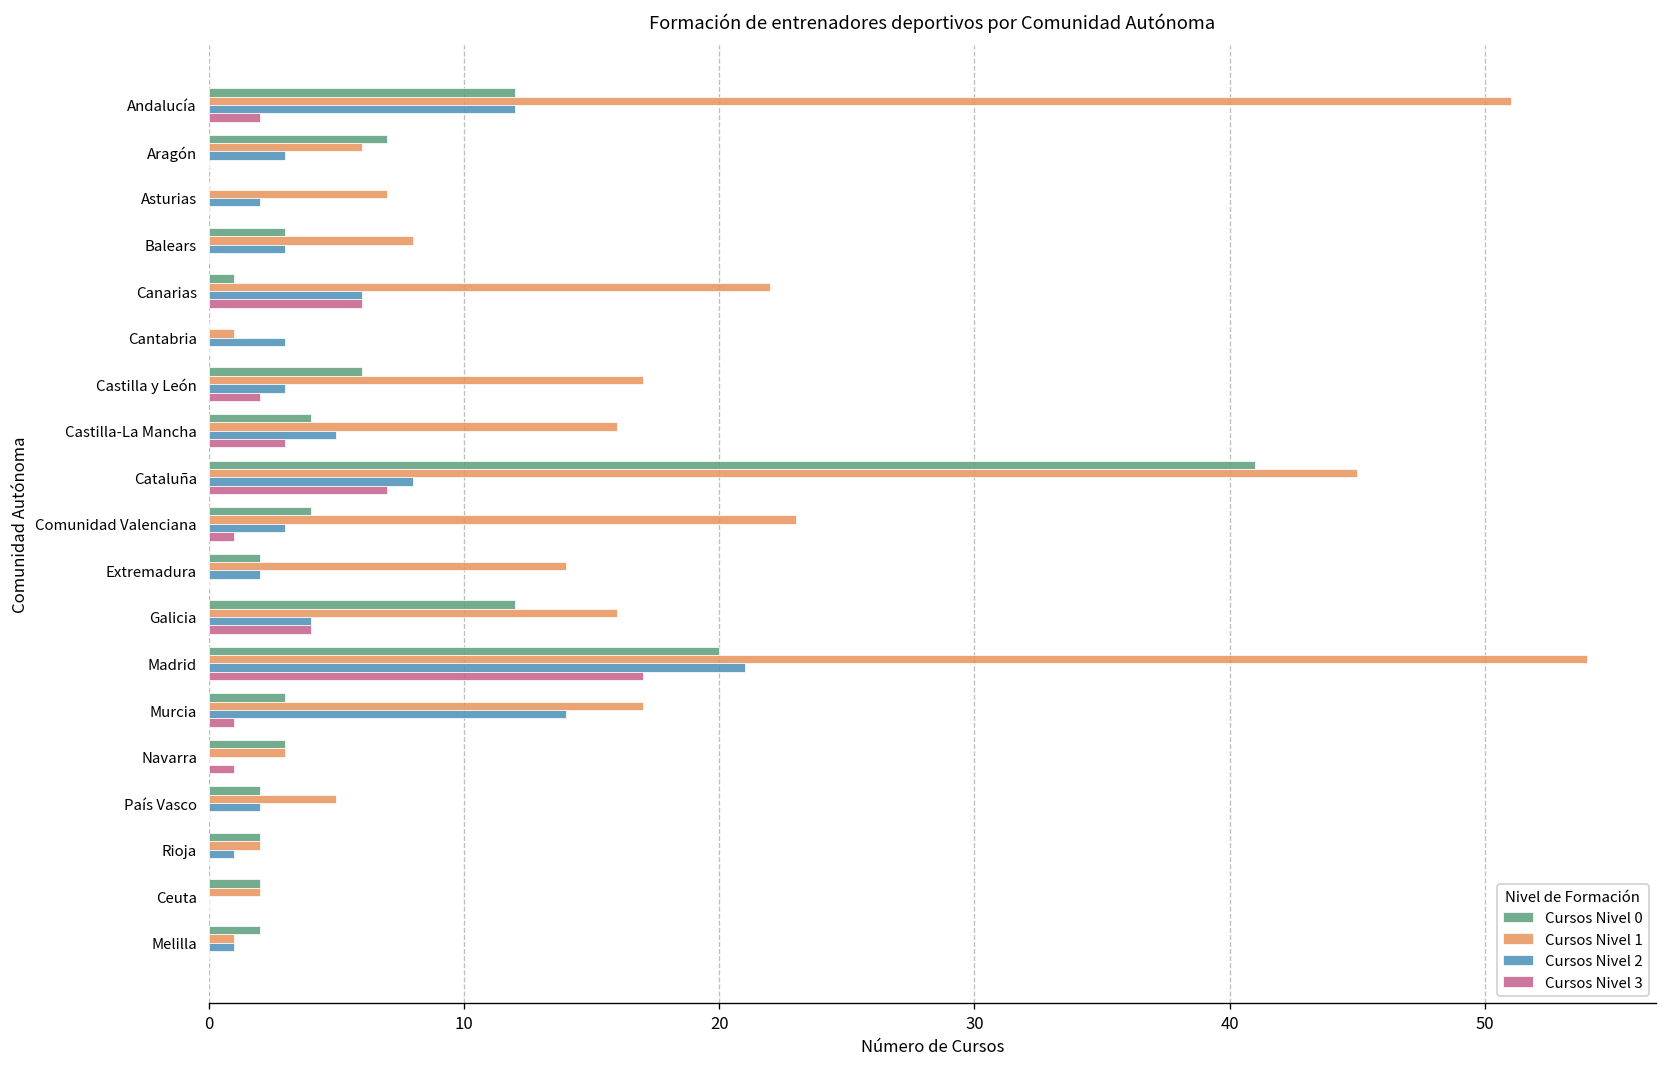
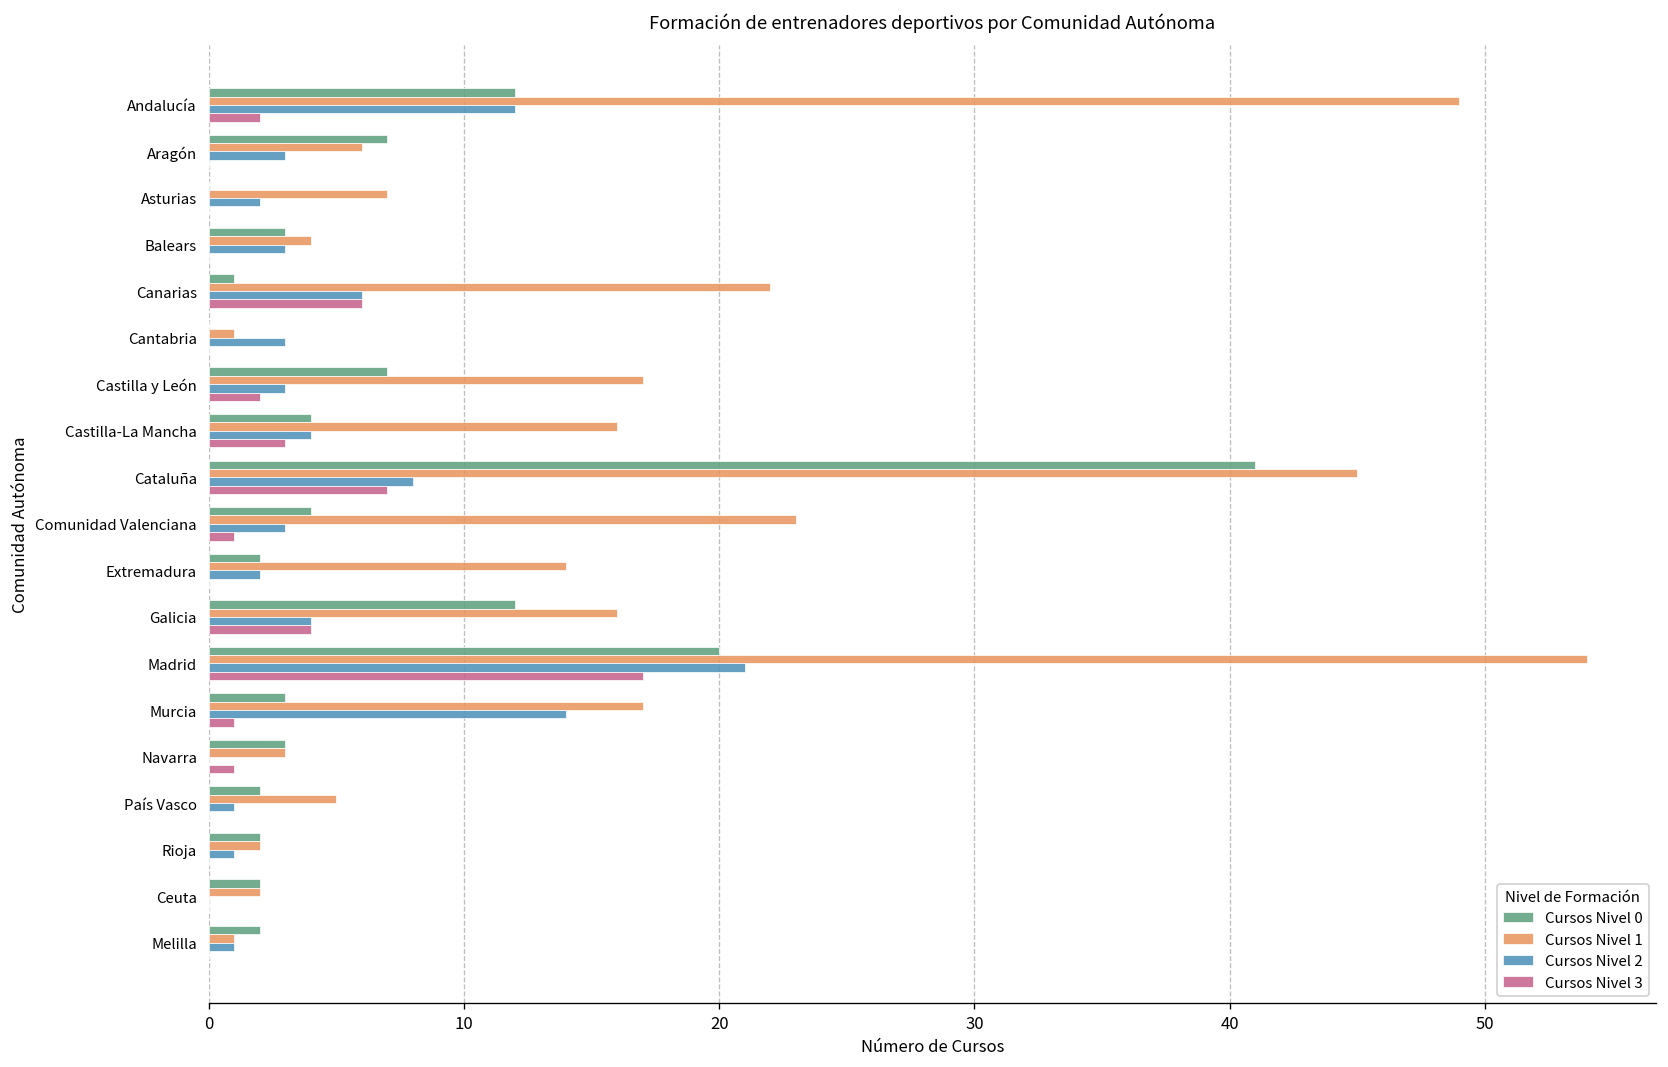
Cursos Nivel 1, Andalucía: 51 -> 49
Cursos Nivel 1, Balears: 8 -> 4
Cursos Nivel 0, Castilla y León: 6 -> 7
Cursos Nivel 2, Castilla-La Mancha: 5 -> 4
Cursos Nivel 2, País Vasco: 2 -> 1
